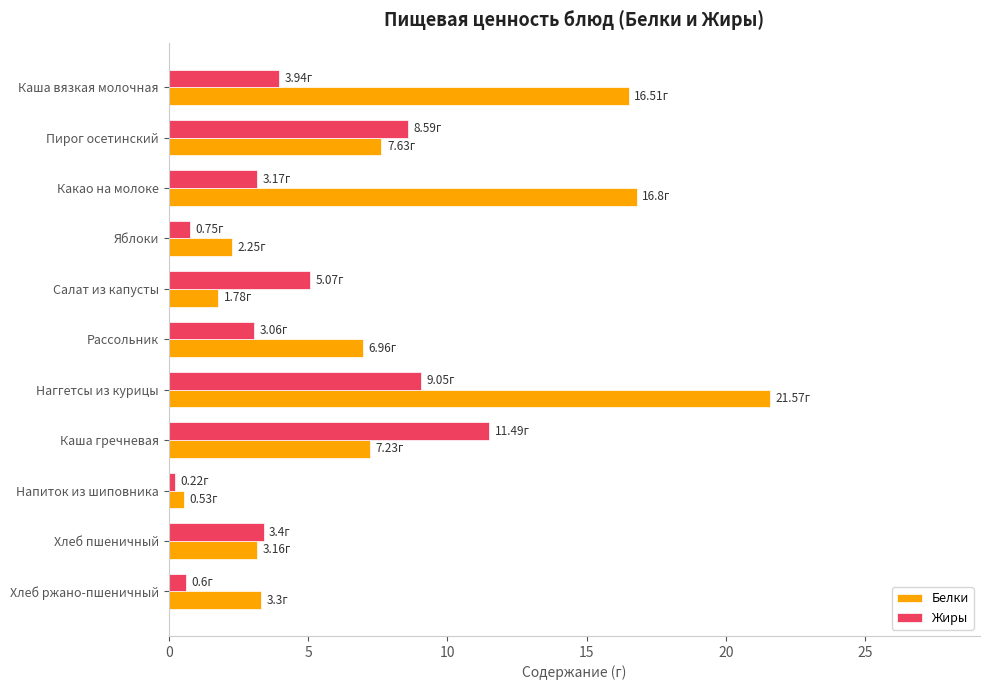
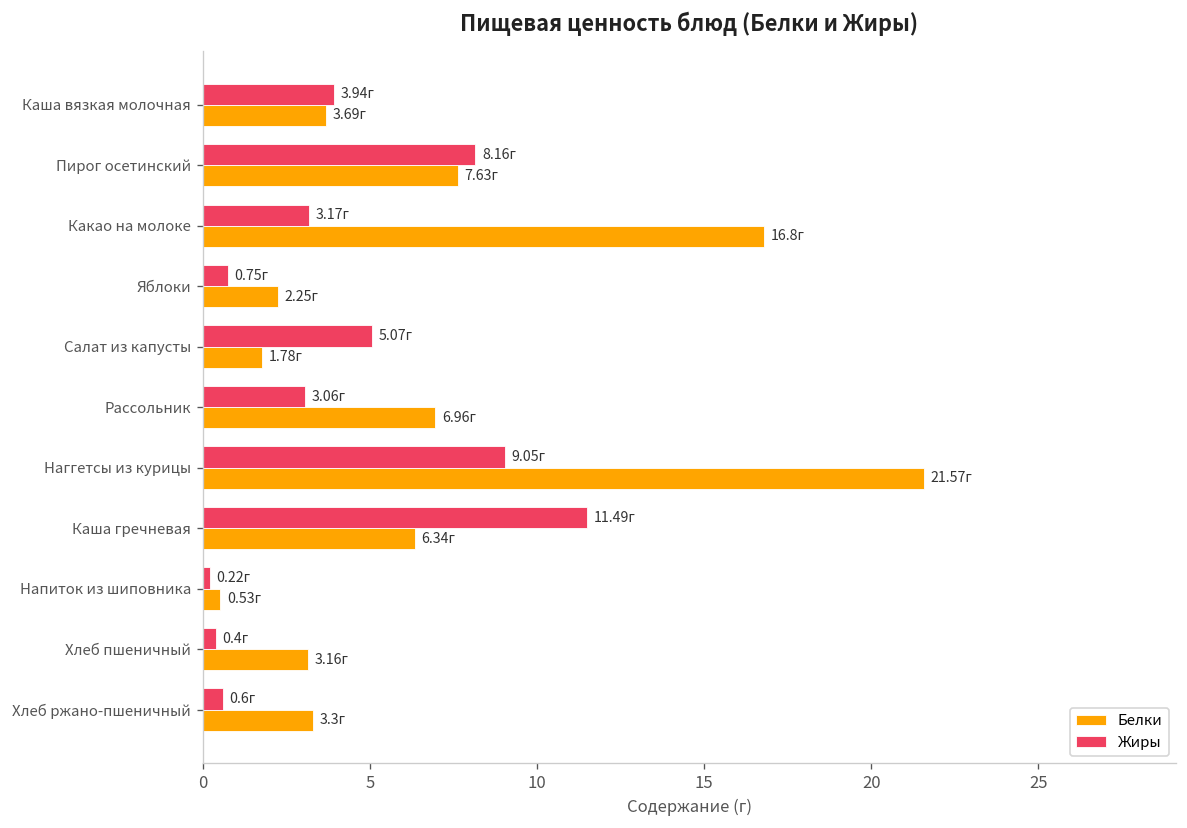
Белки, Каша вязкая молочная: 16.51г -> 3.69г
Жиры, Пирог осетинский: 8.59г -> 8.16г
Белки, Каша гречневая: 7.23г -> 6.34г
Жиры, Хлеб пшеничный: 3.4г -> 0.4г
